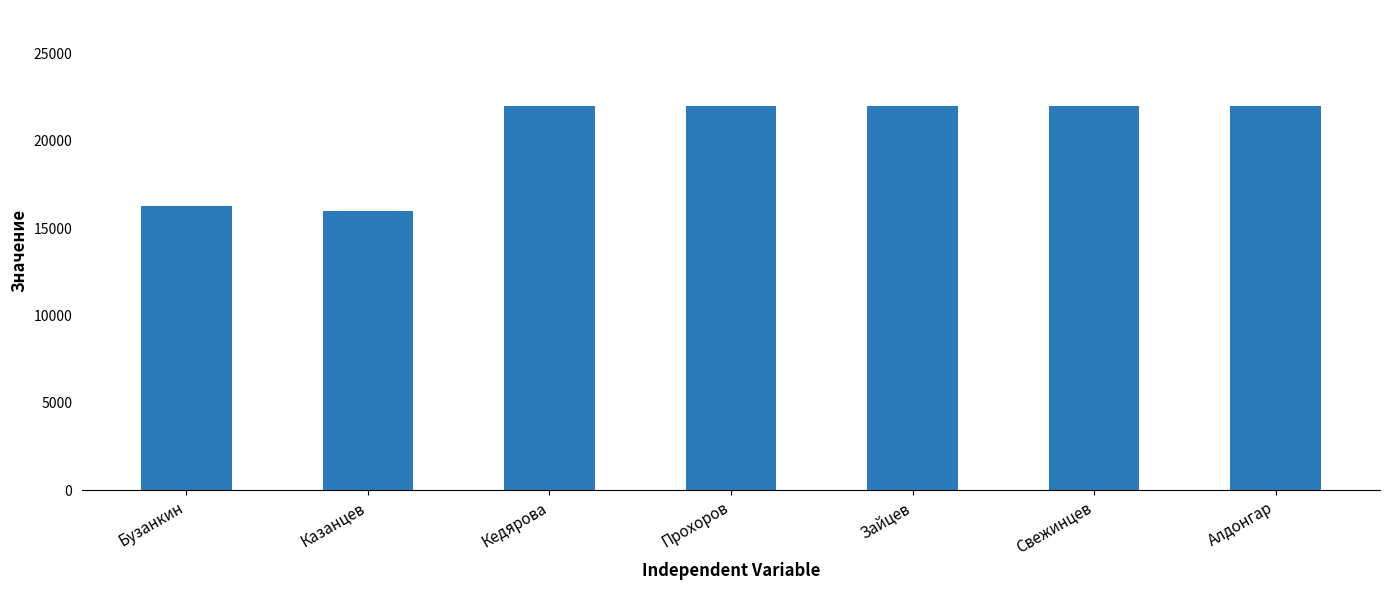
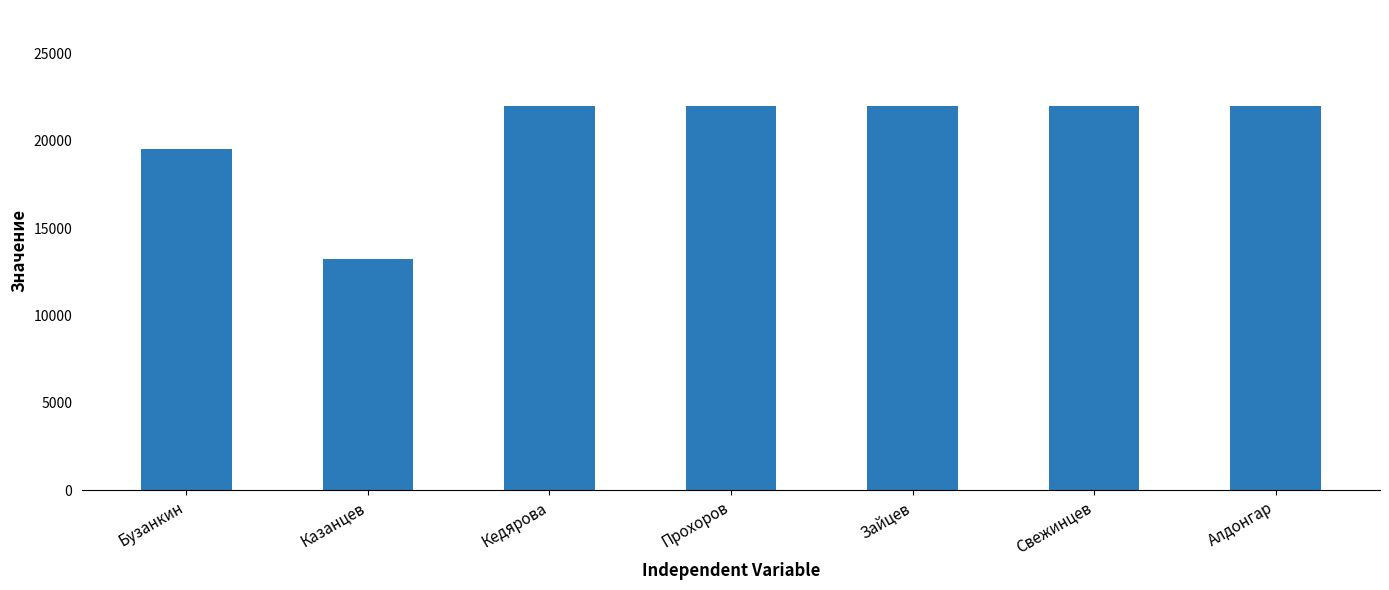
Бузанкин: 16300 -> 19600
Казанцев: 16000 -> 13200
